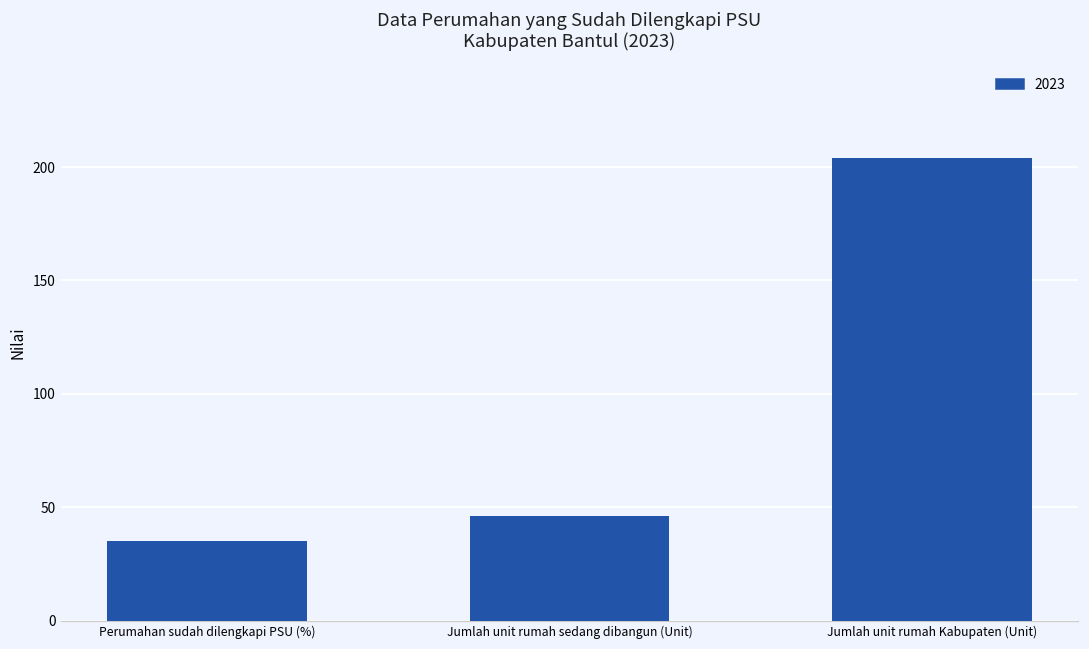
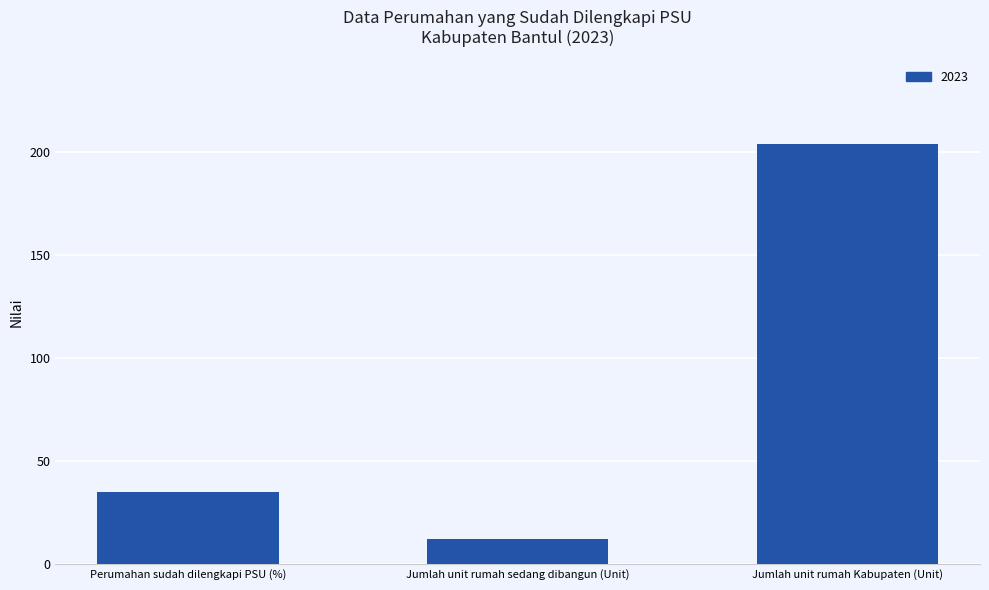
Jumlah unit rumah sedang dibangun (Unit): 46 -> 12
